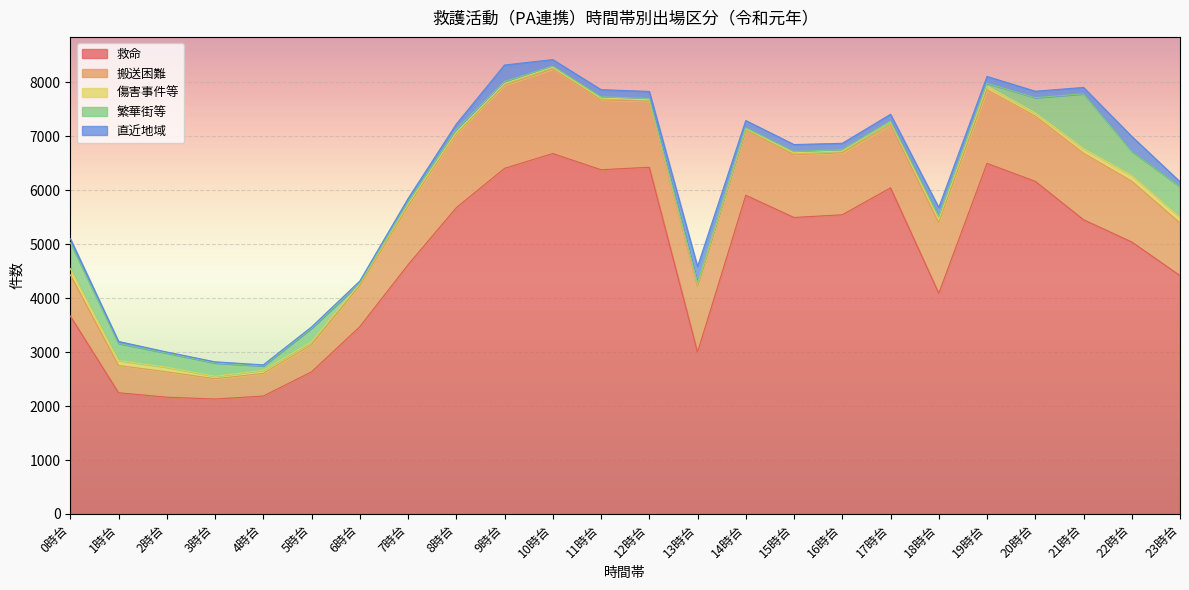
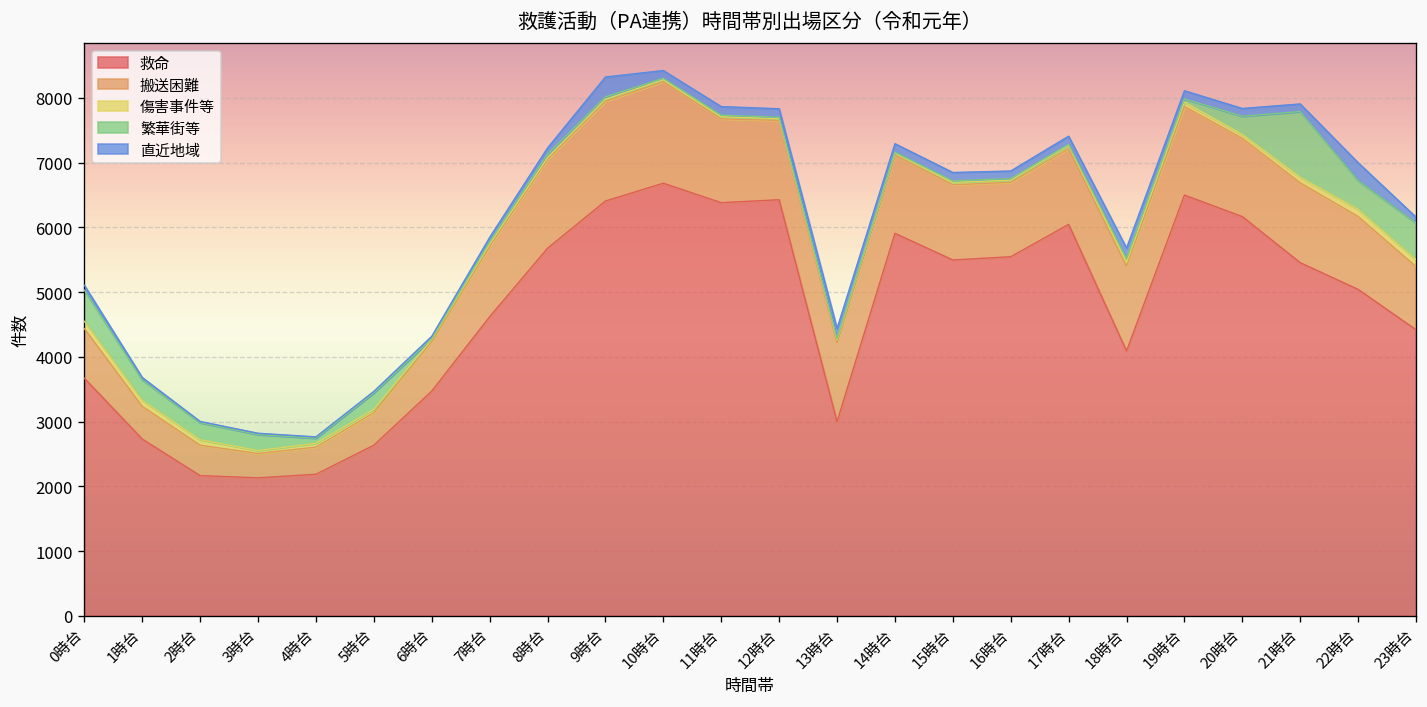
救命, 1時台: 2200 -> 2700
直近地域, 13時台: 300 -> 200
